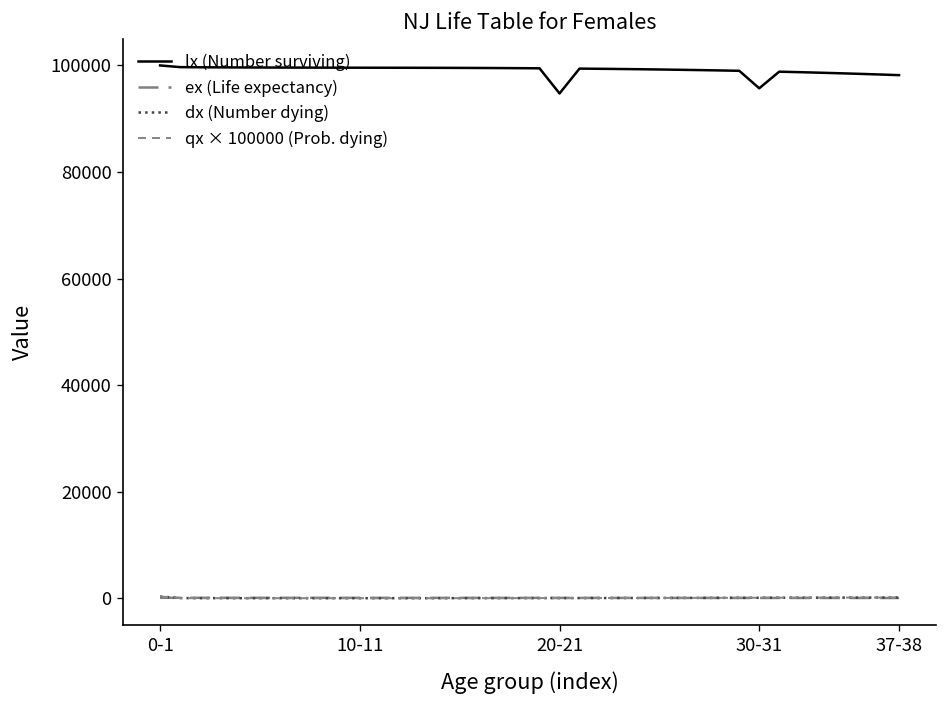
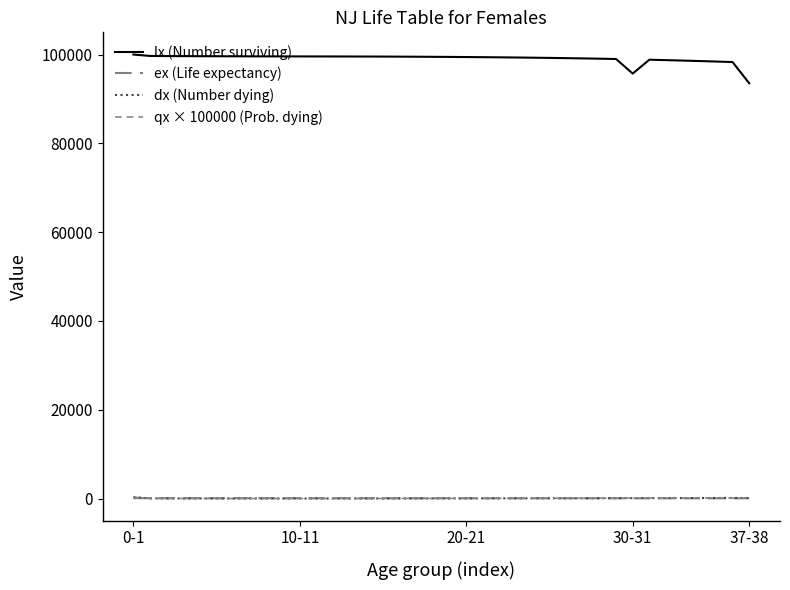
lx (Number surviving), 20-21: 95000 -> 99000
lx (Number surviving), 37-38: 98000 -> 94000
